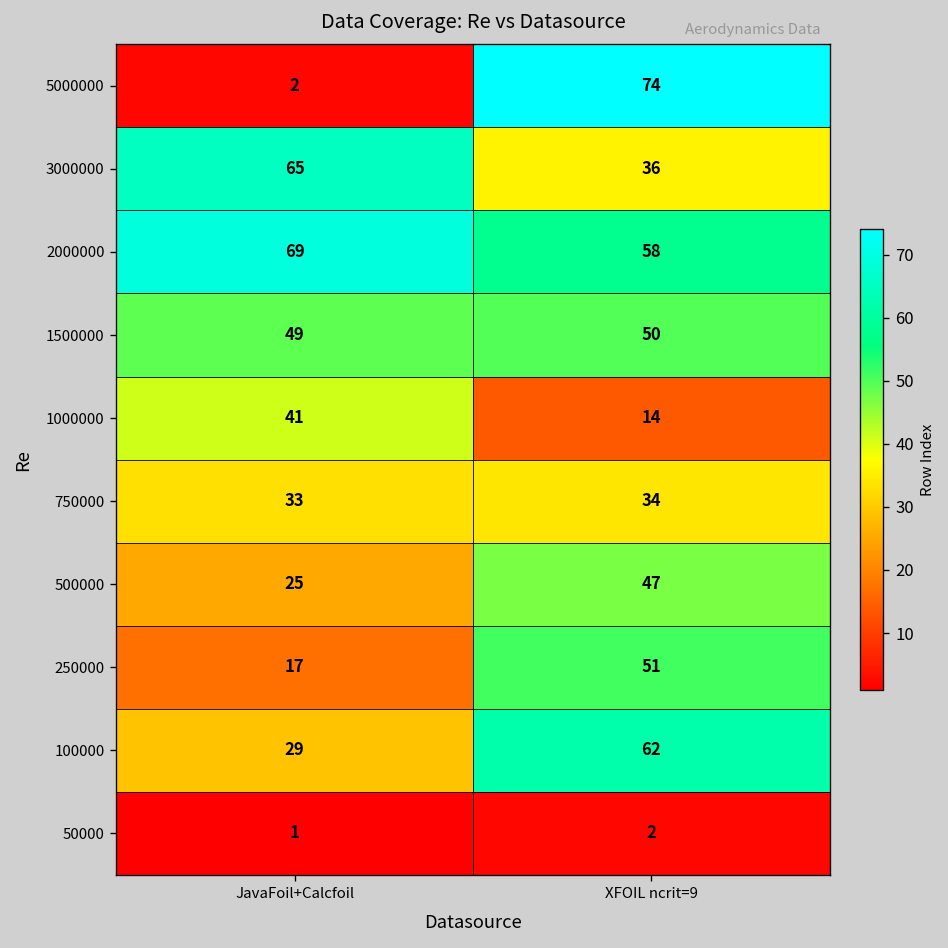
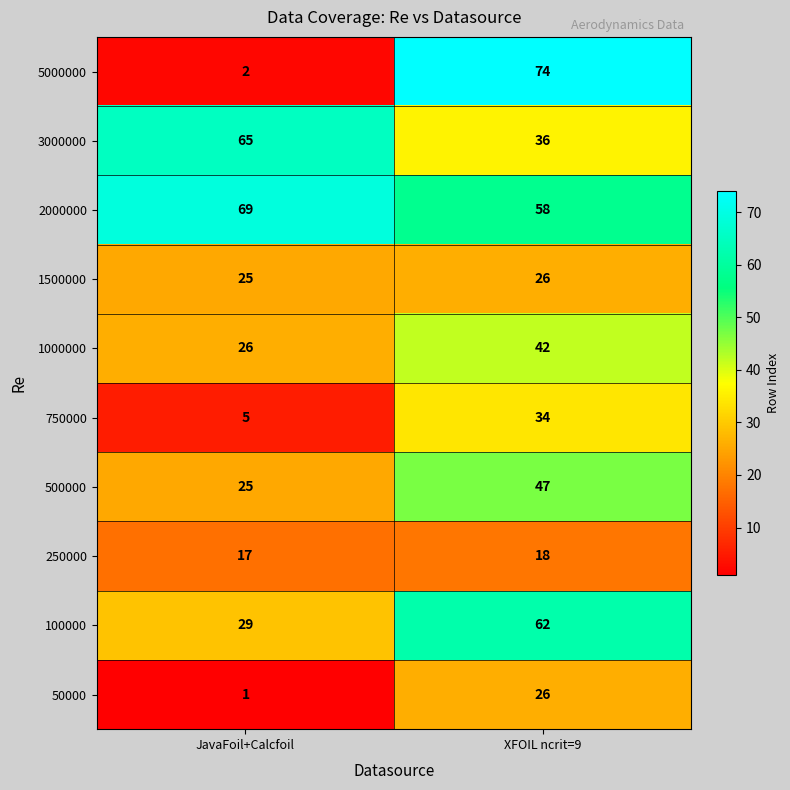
1500000, JavaFoil+Calcfoil: 49 -> 25
1500000, XFOIL ncrit=9: 50 -> 26
1000000, JavaFoil+Calcfoil: 41 -> 26
1000000, XFOIL ncrit=9: 14 -> 42
750000, JavaFoil+Calcfoil: 33 -> 5
250000, XFOIL ncrit=9: 51 -> 18
50000, XFOIL ncrit=9: 2 -> 26
